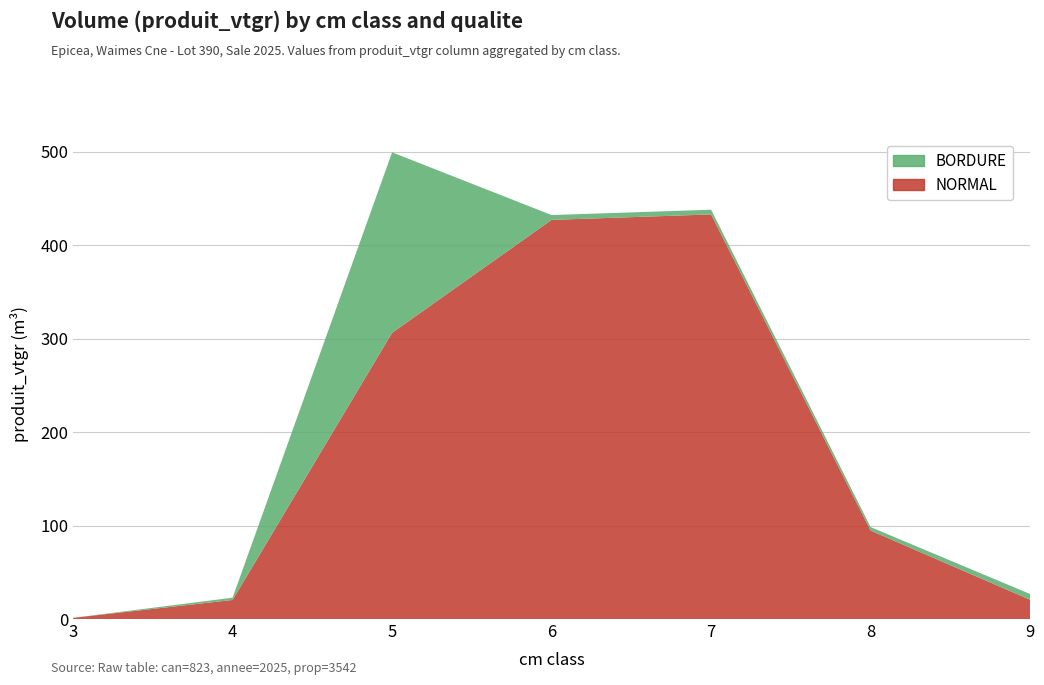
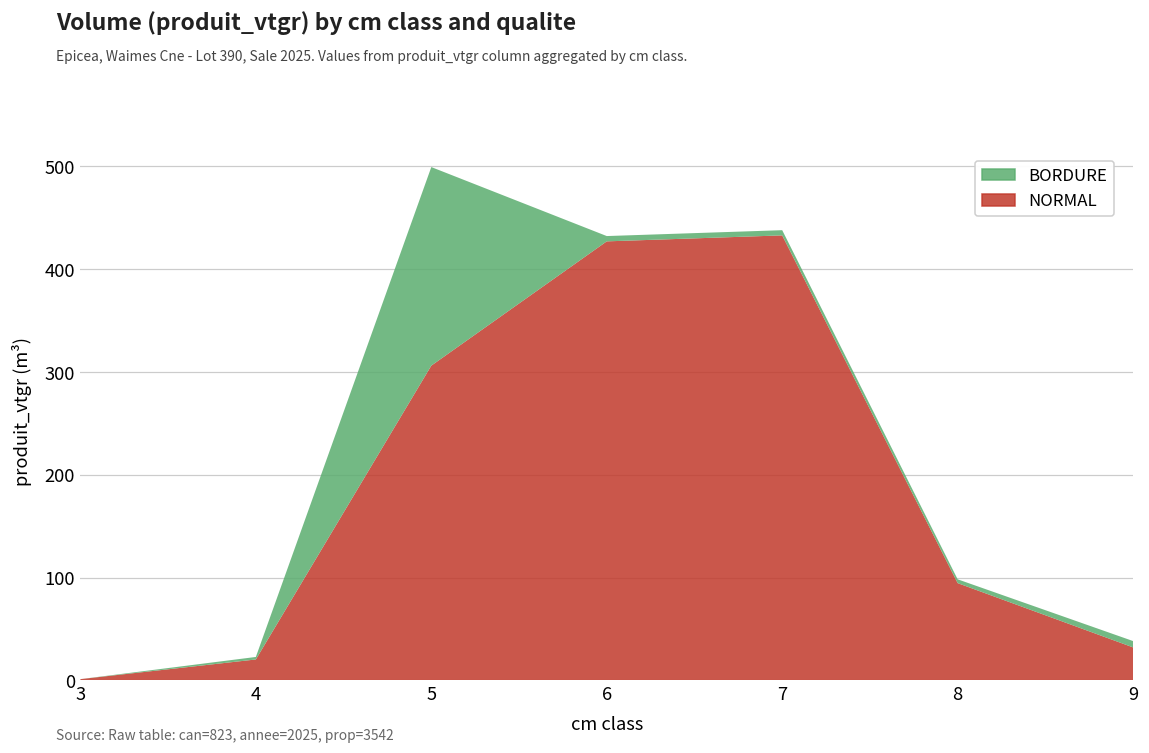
NORMAL, 9: 20 -> 30
